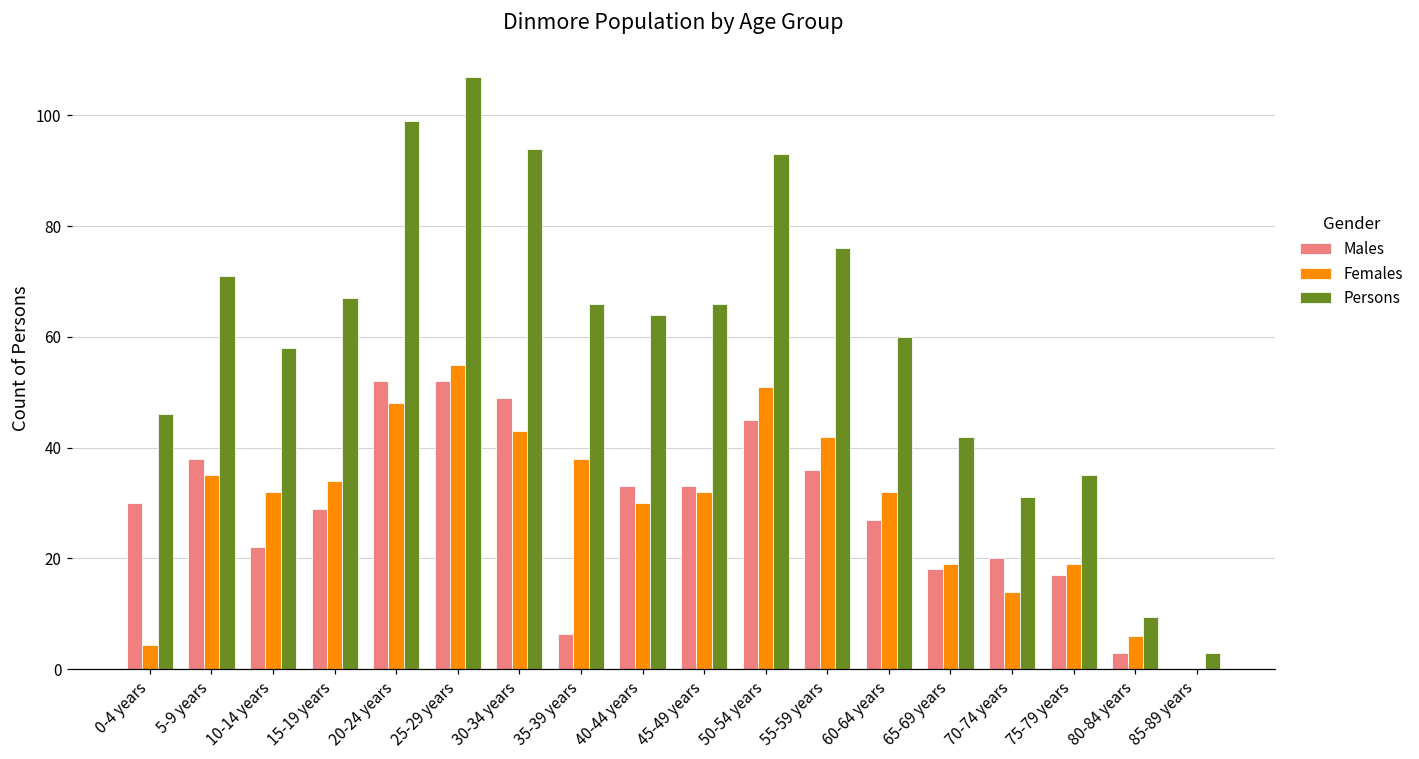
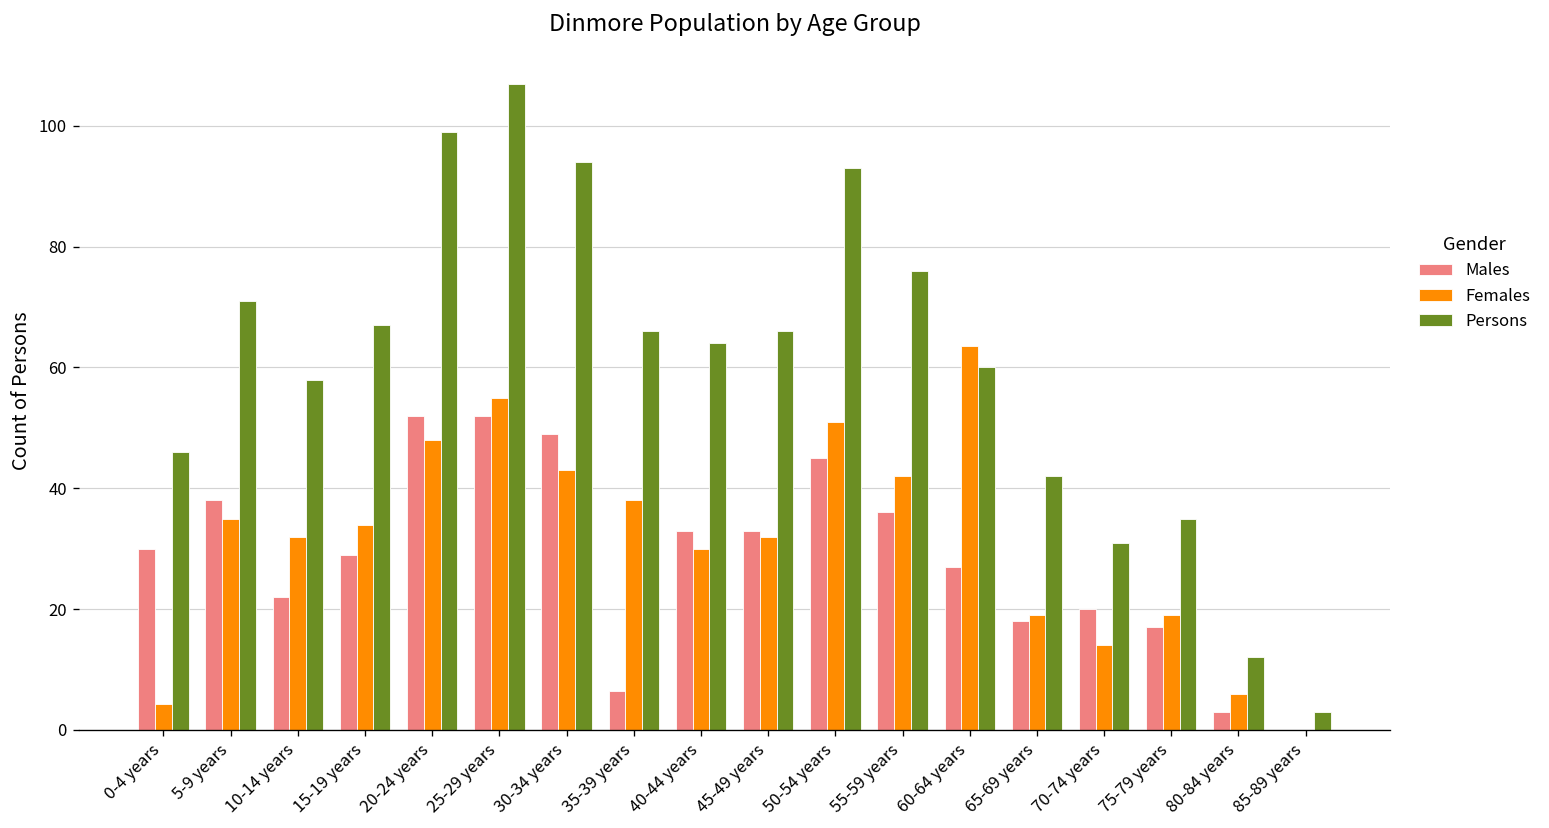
Females, 60-64 years: 32 -> 64
Persons, 80-84 years: 9 -> 12
